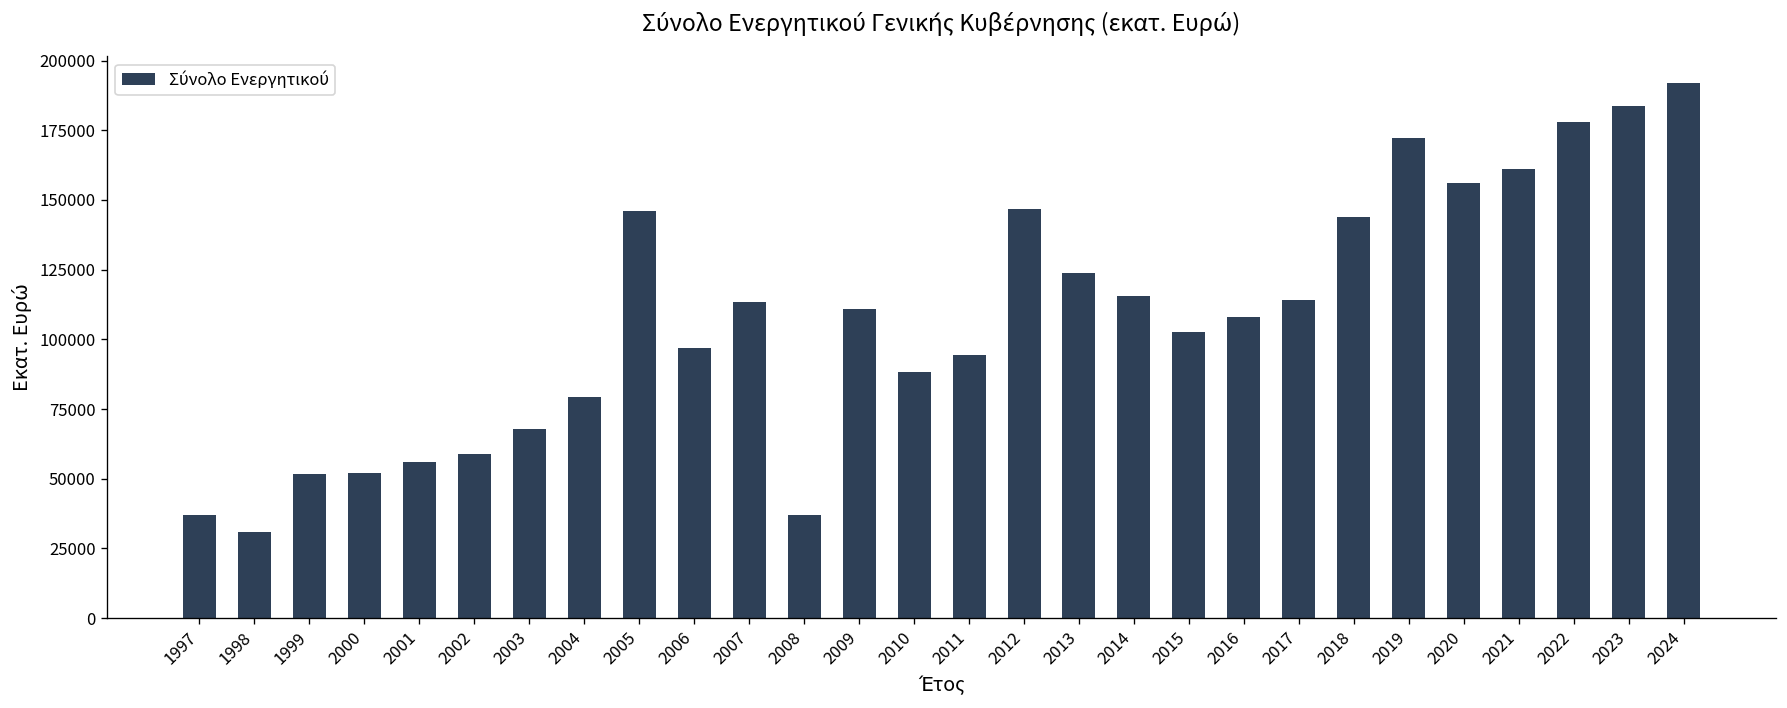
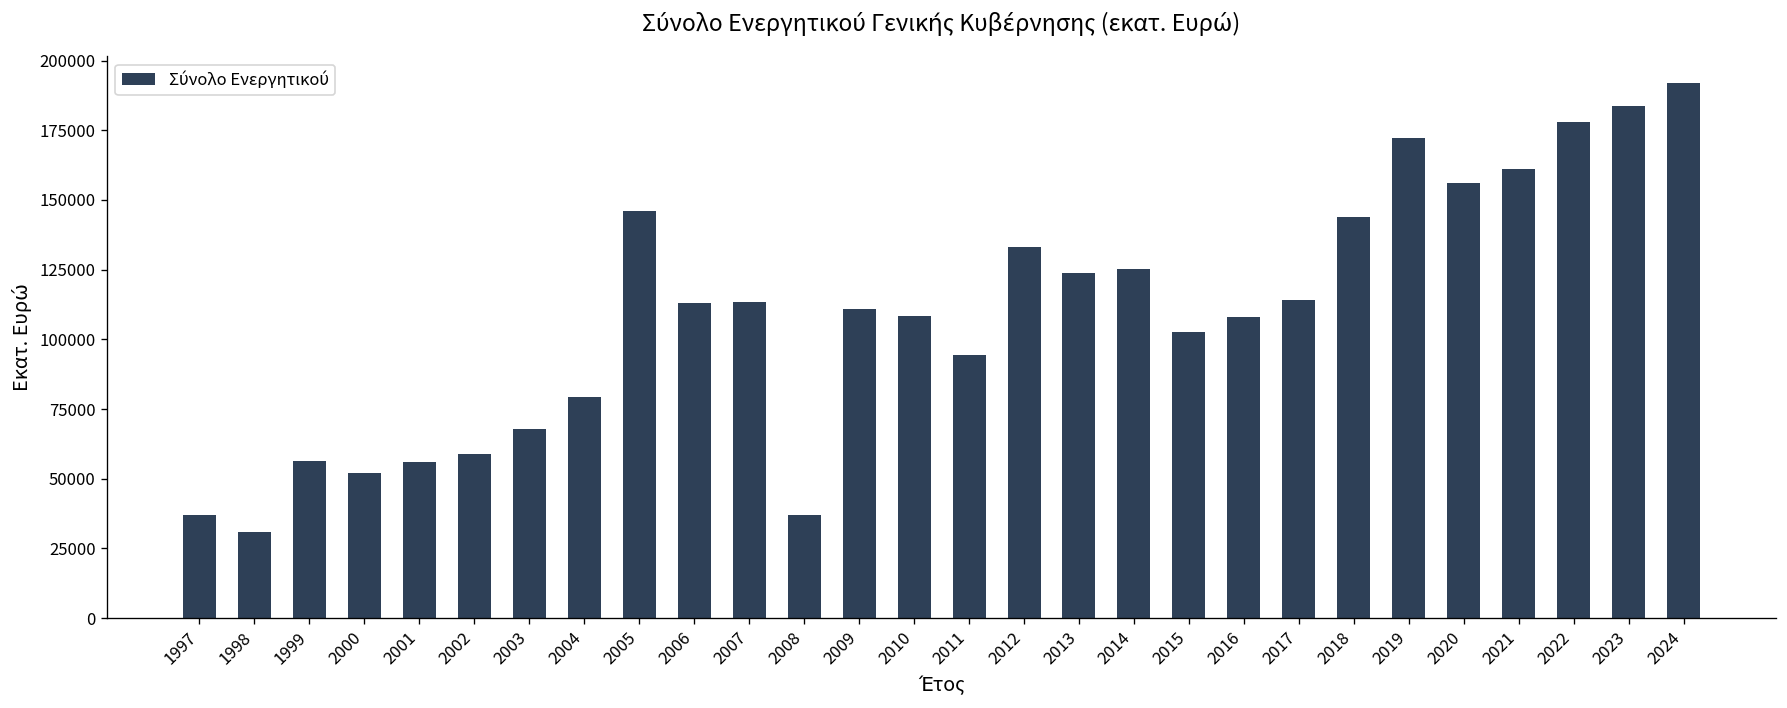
1999: 52000 -> 57000
2006: 97000 -> 113000
2010: 88000 -> 109000
2012: 147000 -> 133000
2014: 116000 -> 125000
